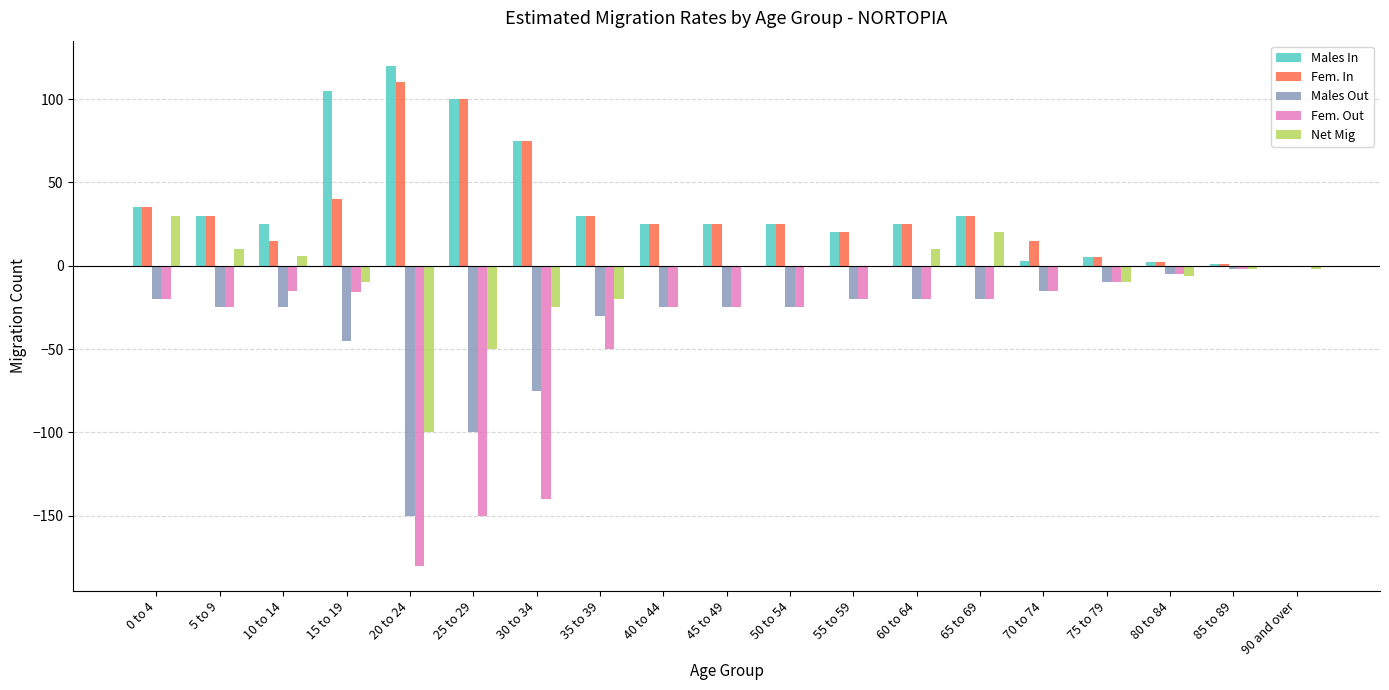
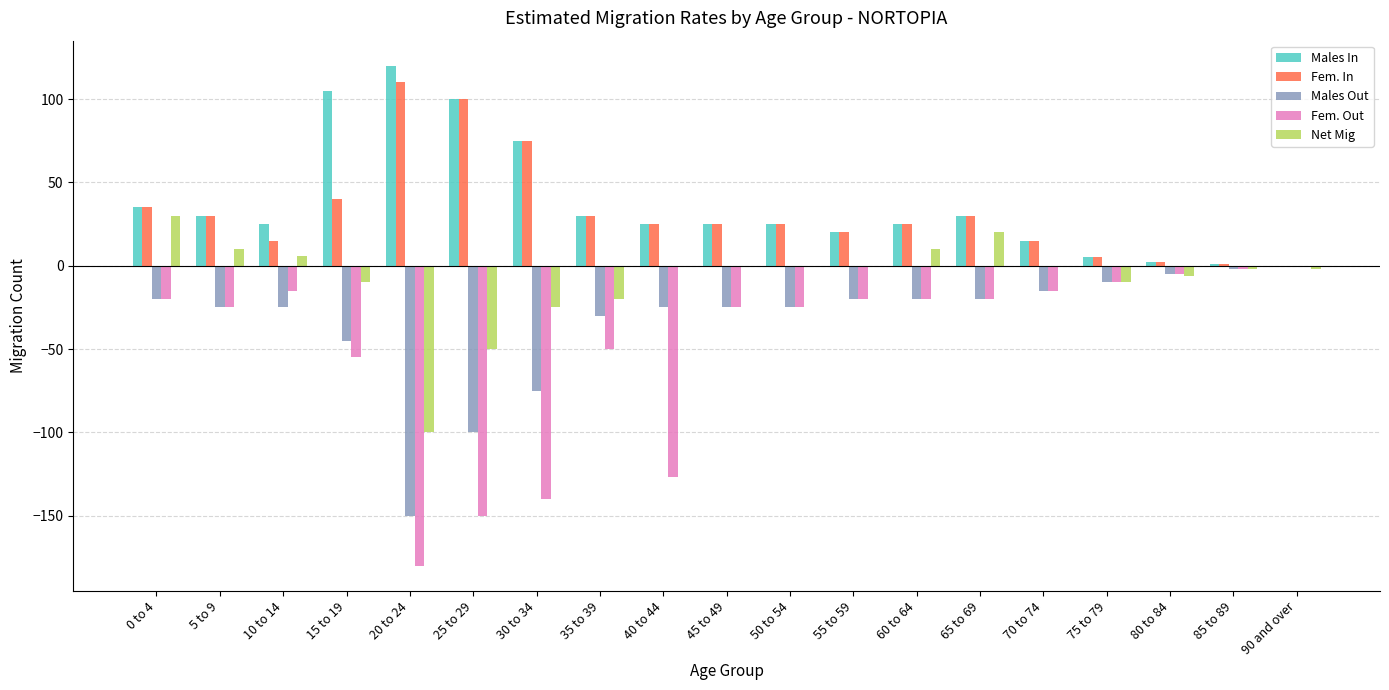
Fem. Out, 15 to 19: -16 -> -55
Fem. Out, 40 to 44: -25 -> -127
Males In, 70 to 74: 3 -> 15
